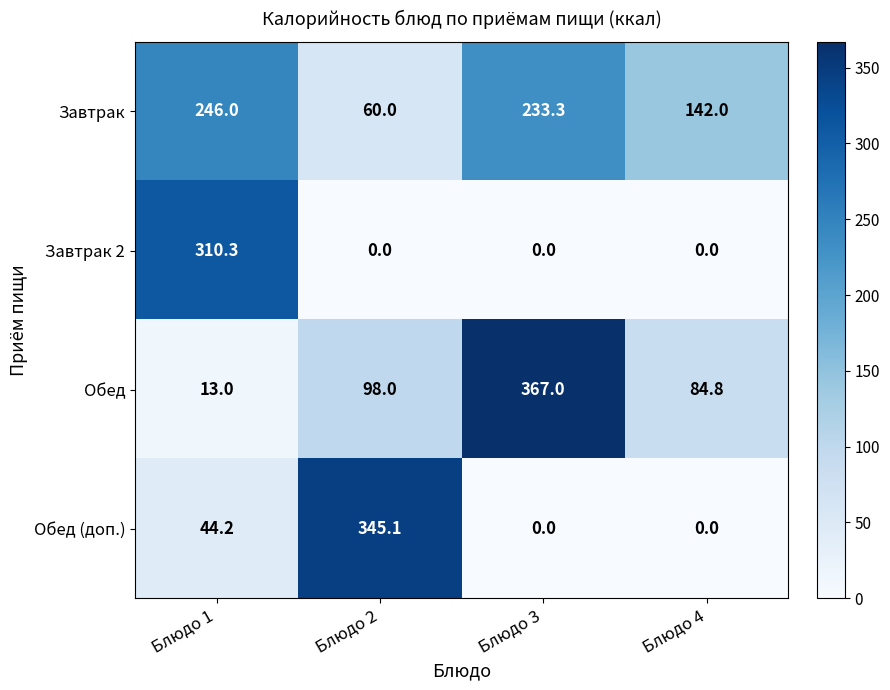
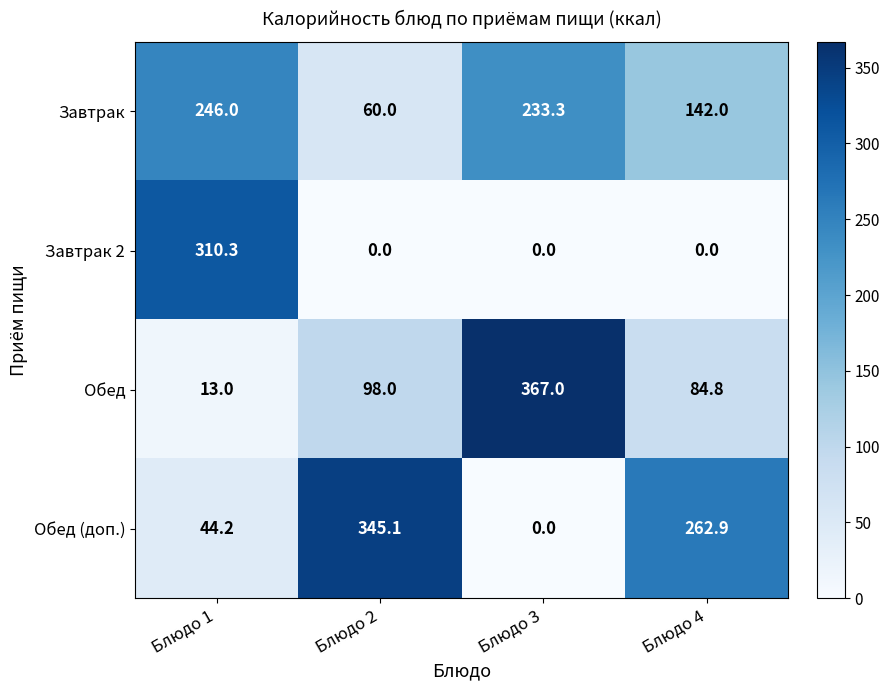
Обед (доп.), Блюдо 4: 0.0 -> 262.9
